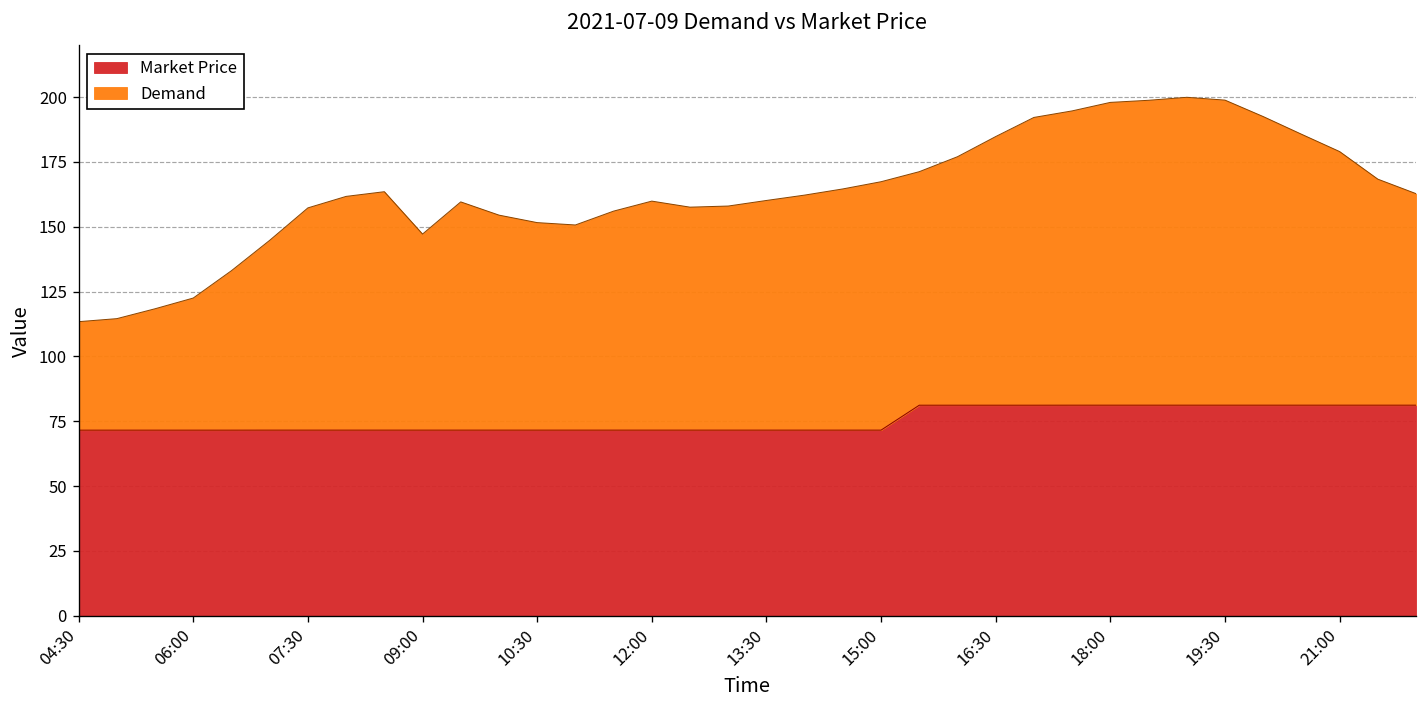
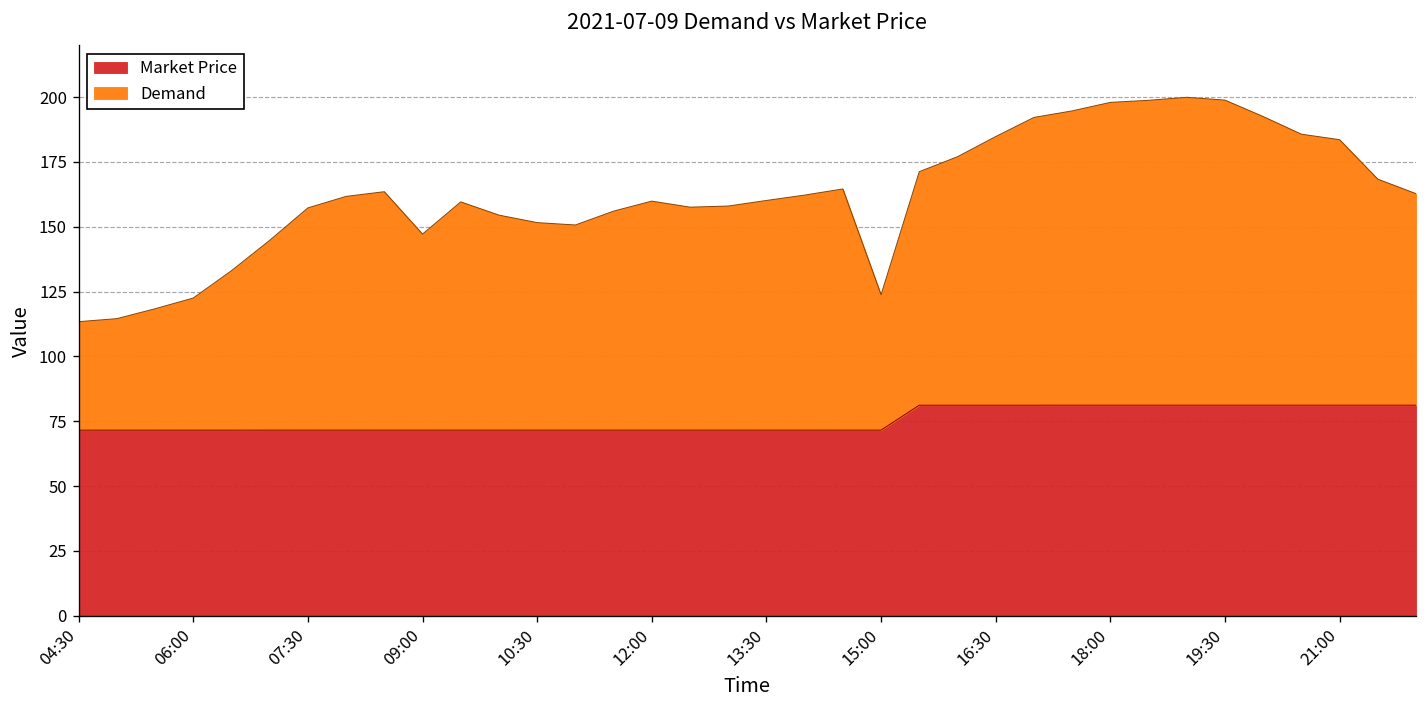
Demand, 15:00: 167 -> 124
Demand, 21:00: 179 -> 184
